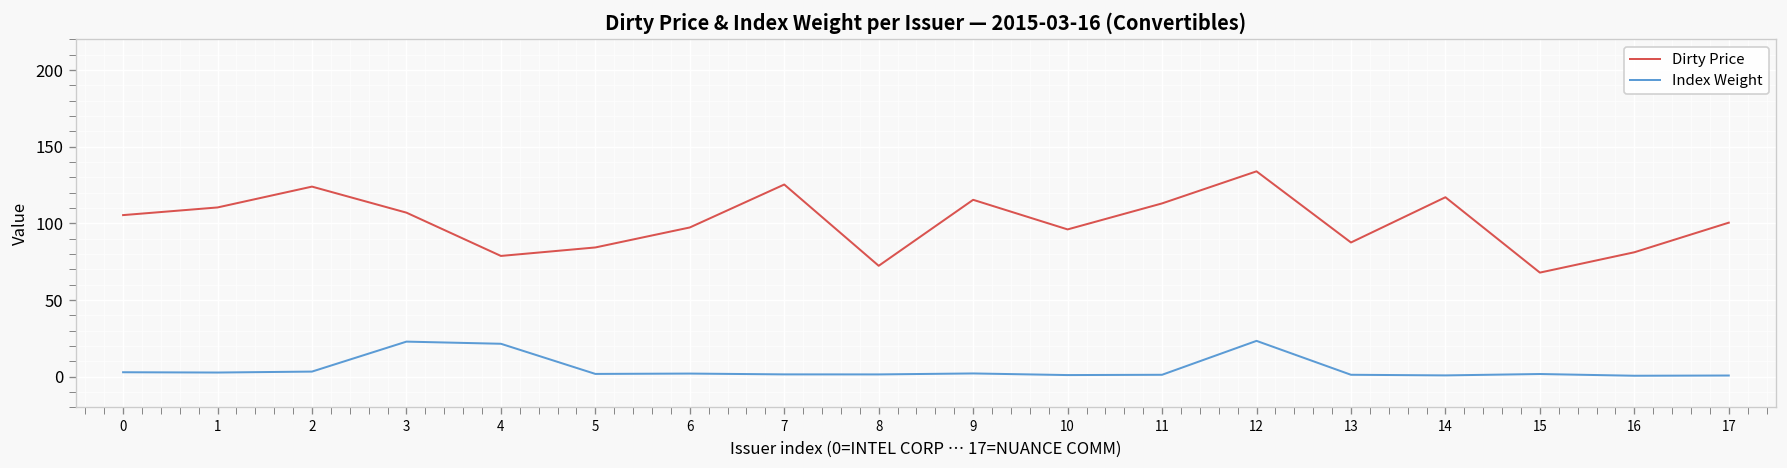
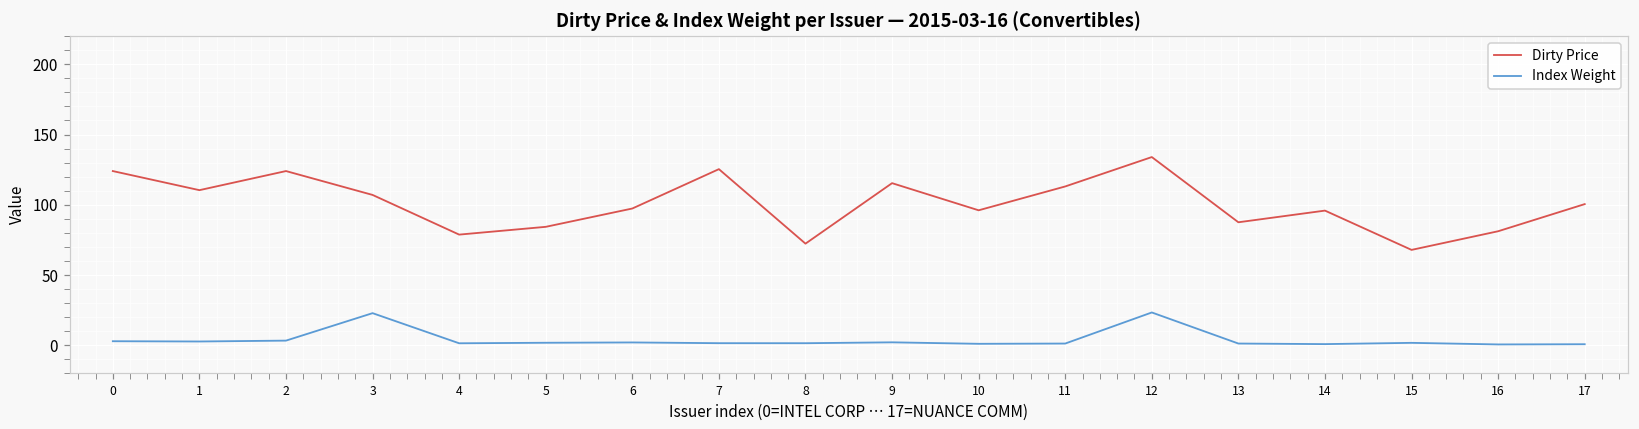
Dirty Price, 0: 105 -> 124
Index Weight, 4: 21 -> 1
Dirty Price, 14: 117 -> 96
